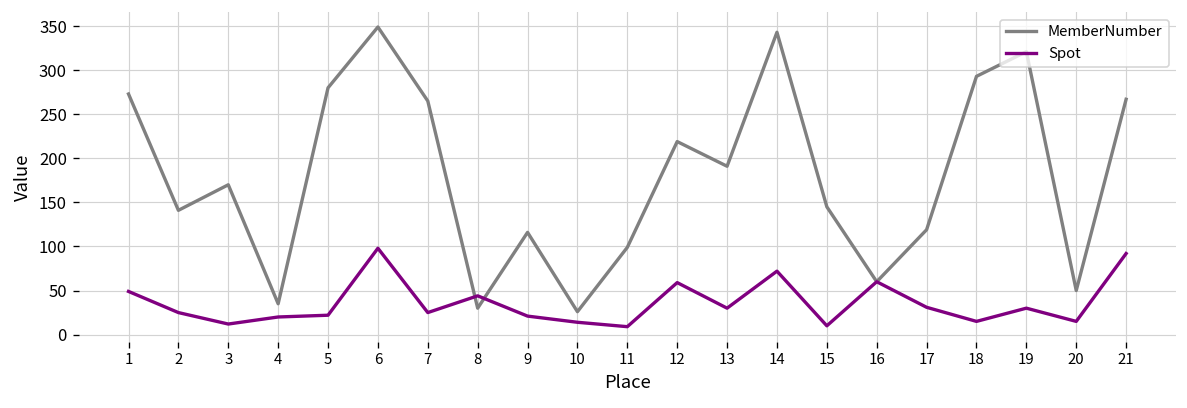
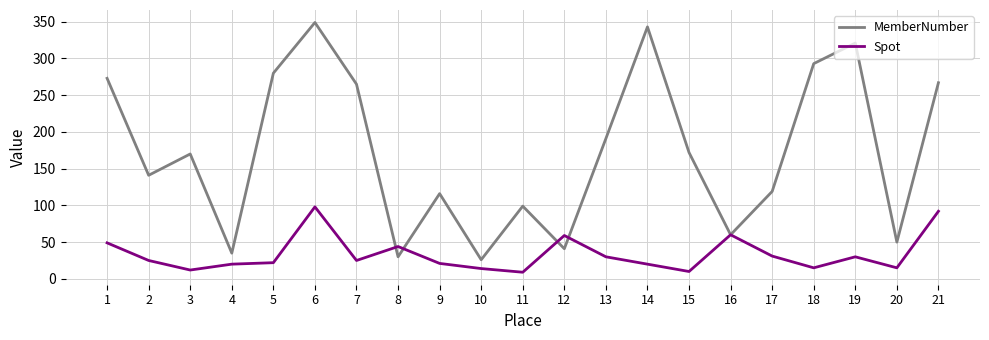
MemberNumber, 12: 220 -> 40
Spot, 14: 70 -> 20
MemberNumber, 15: 150 -> 170
